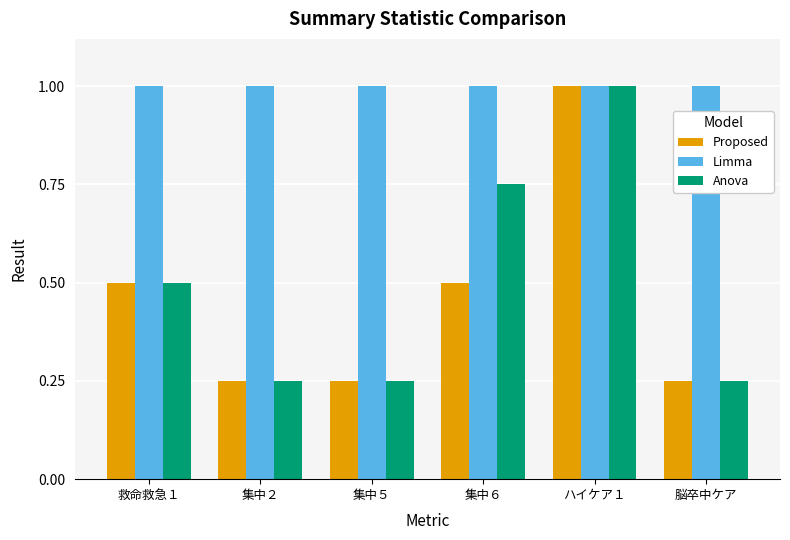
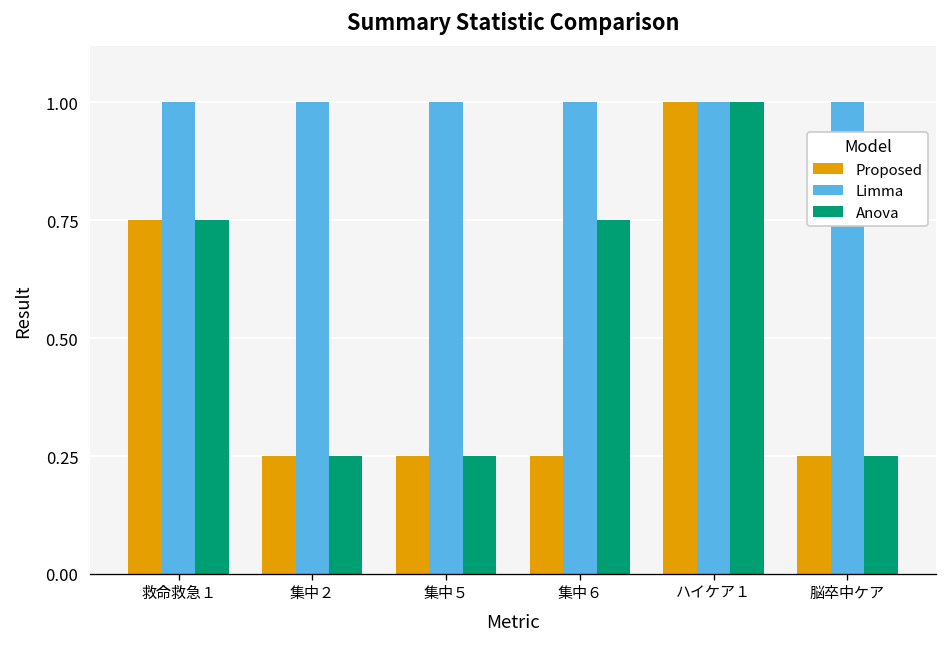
Proposed, 救命救急１: 0.50 -> 0.75
Anova, 救命救急１: 0.50 -> 0.75
Proposed, 集中６: 0.50 -> 0.25
